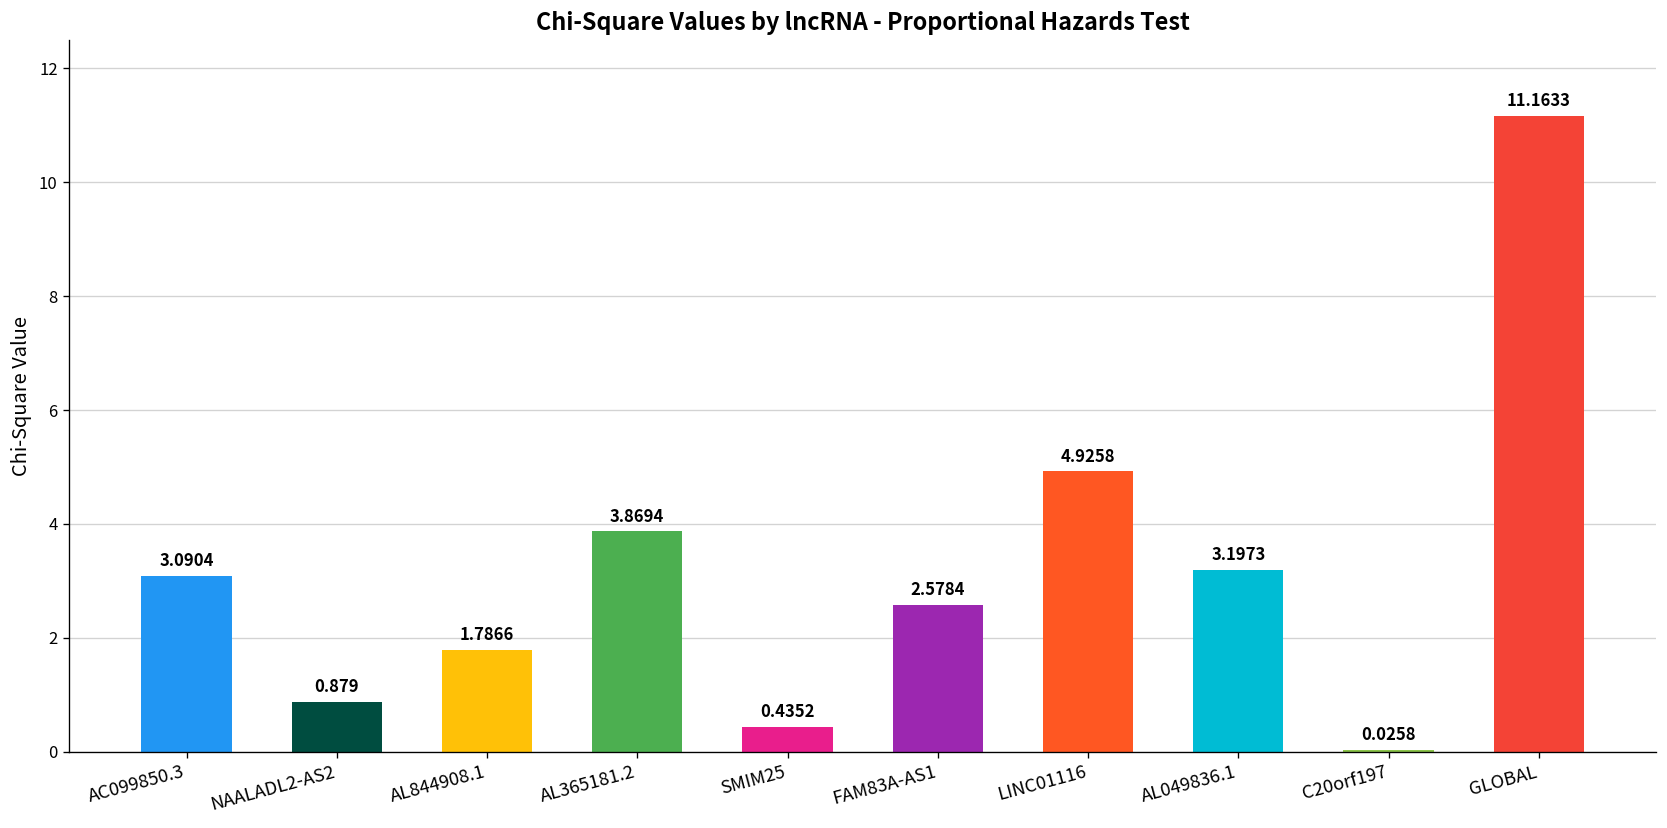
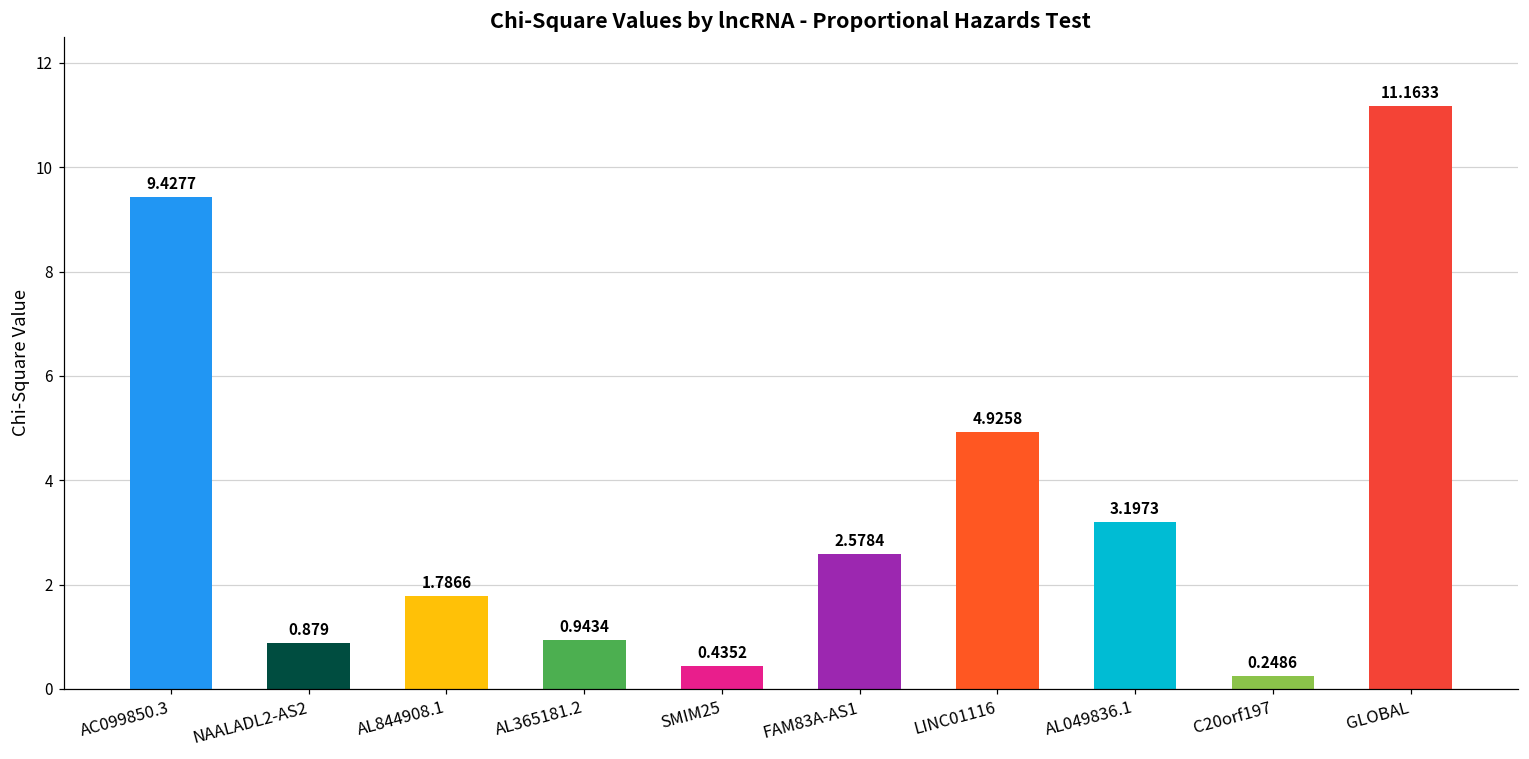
AC099850.3: 3.0904 -> 9.4277
AL365181.2: 3.8694 -> 0.9434
C20orf197: 0.0258 -> 0.2486
